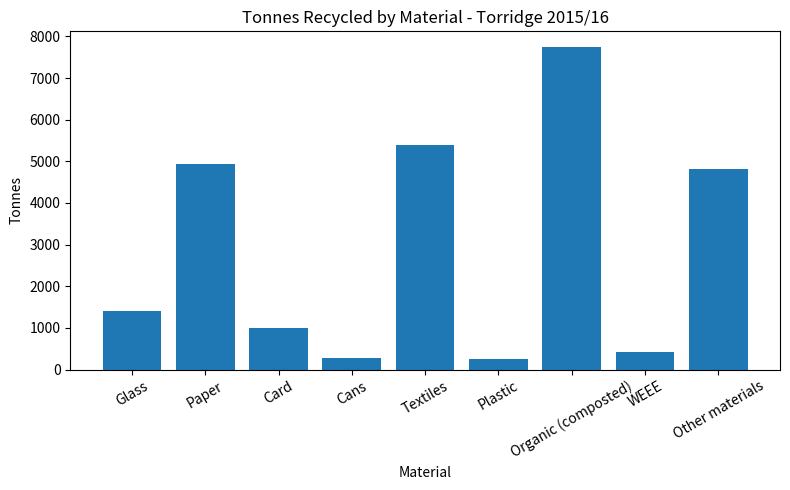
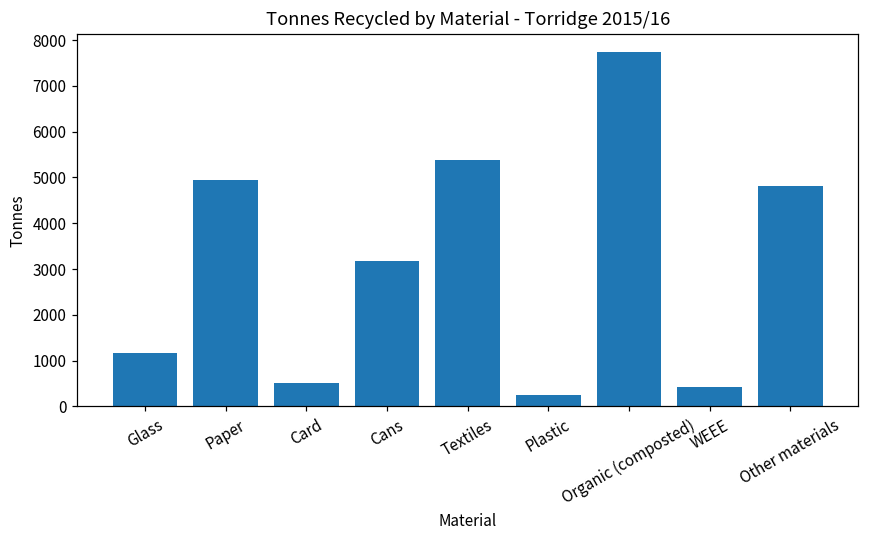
Glass: 1400 -> 1200
Card: 1000 -> 500
Cans: 300 -> 3200
